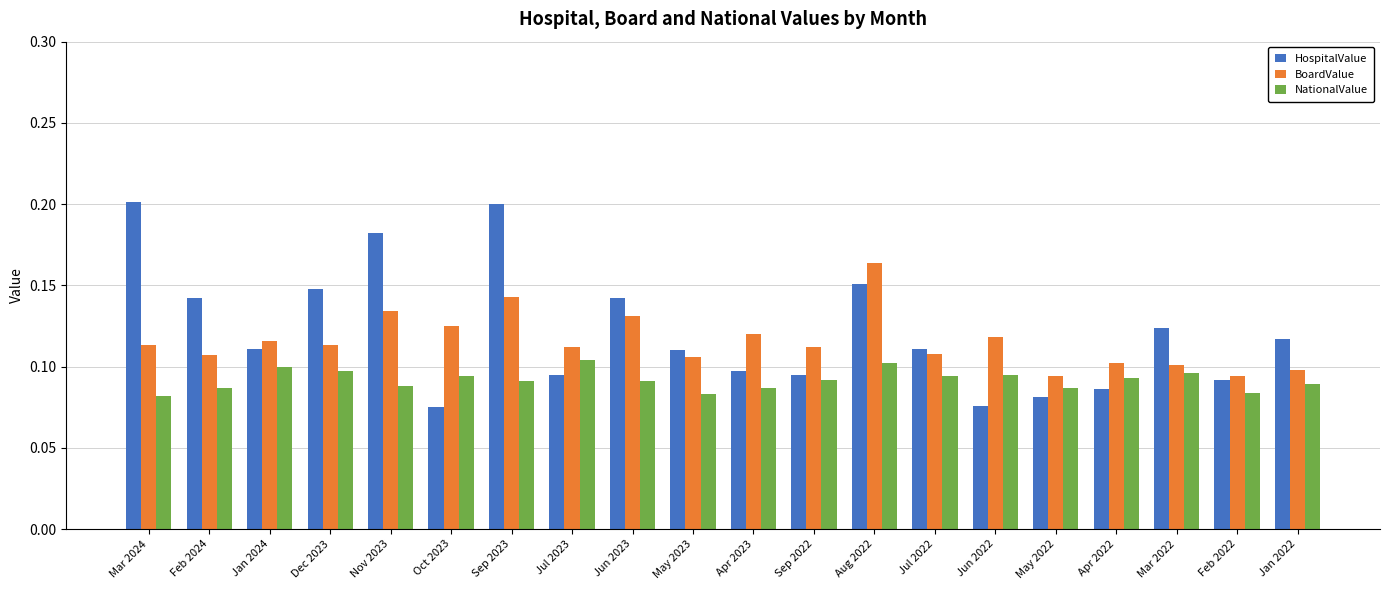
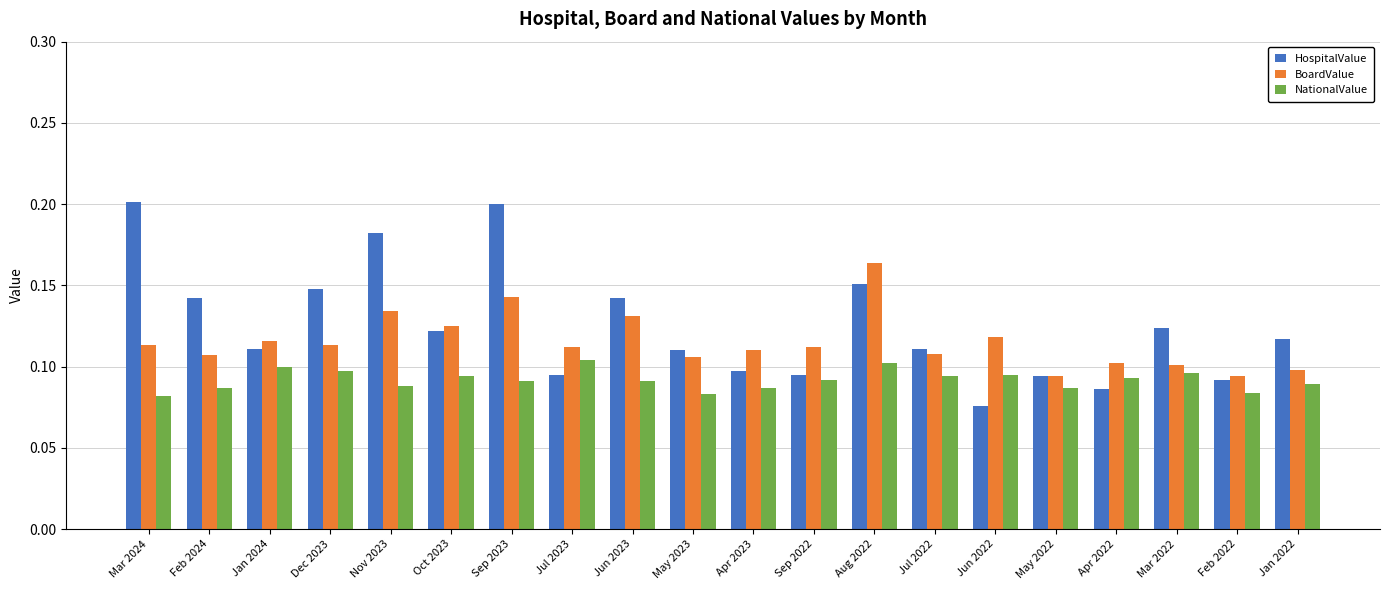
HospitalValue, Oct 2023: 0.075 -> 0.122
BoardValue, Apr 2023: 0.12 -> 0.11
HospitalValue, May 2022: 0.081 -> 0.094
